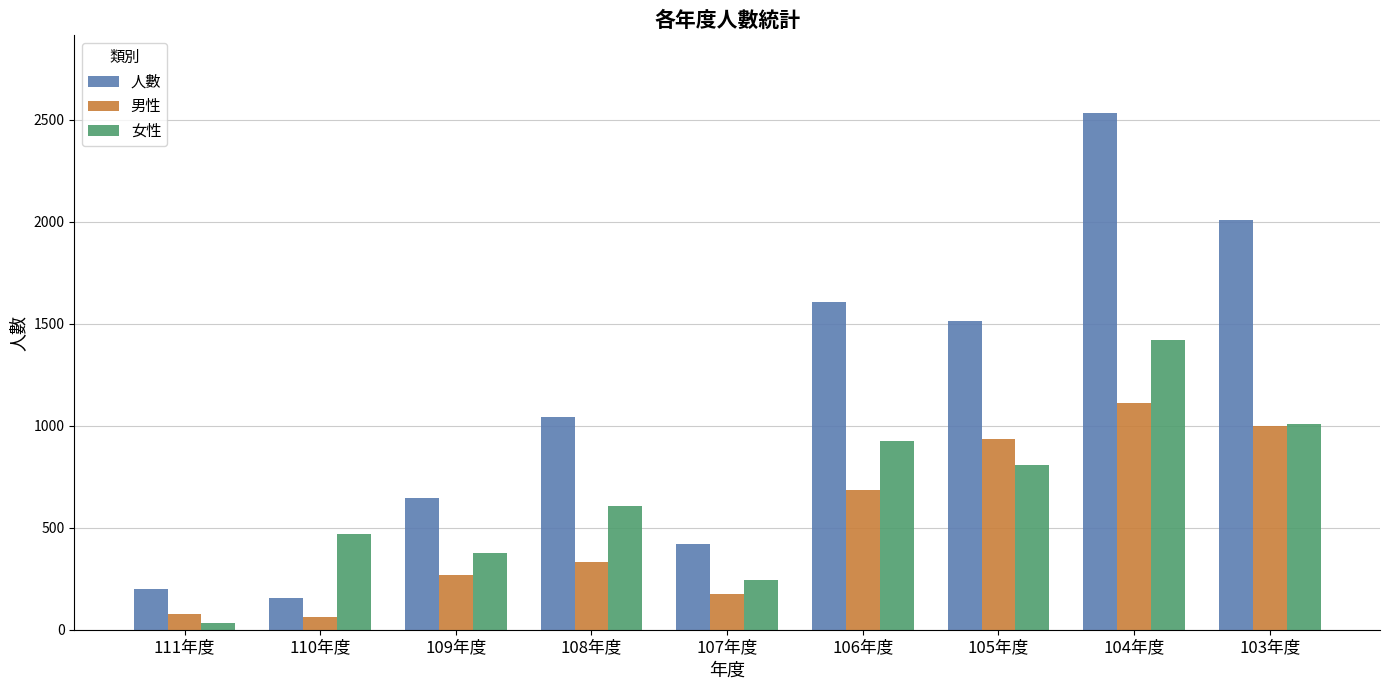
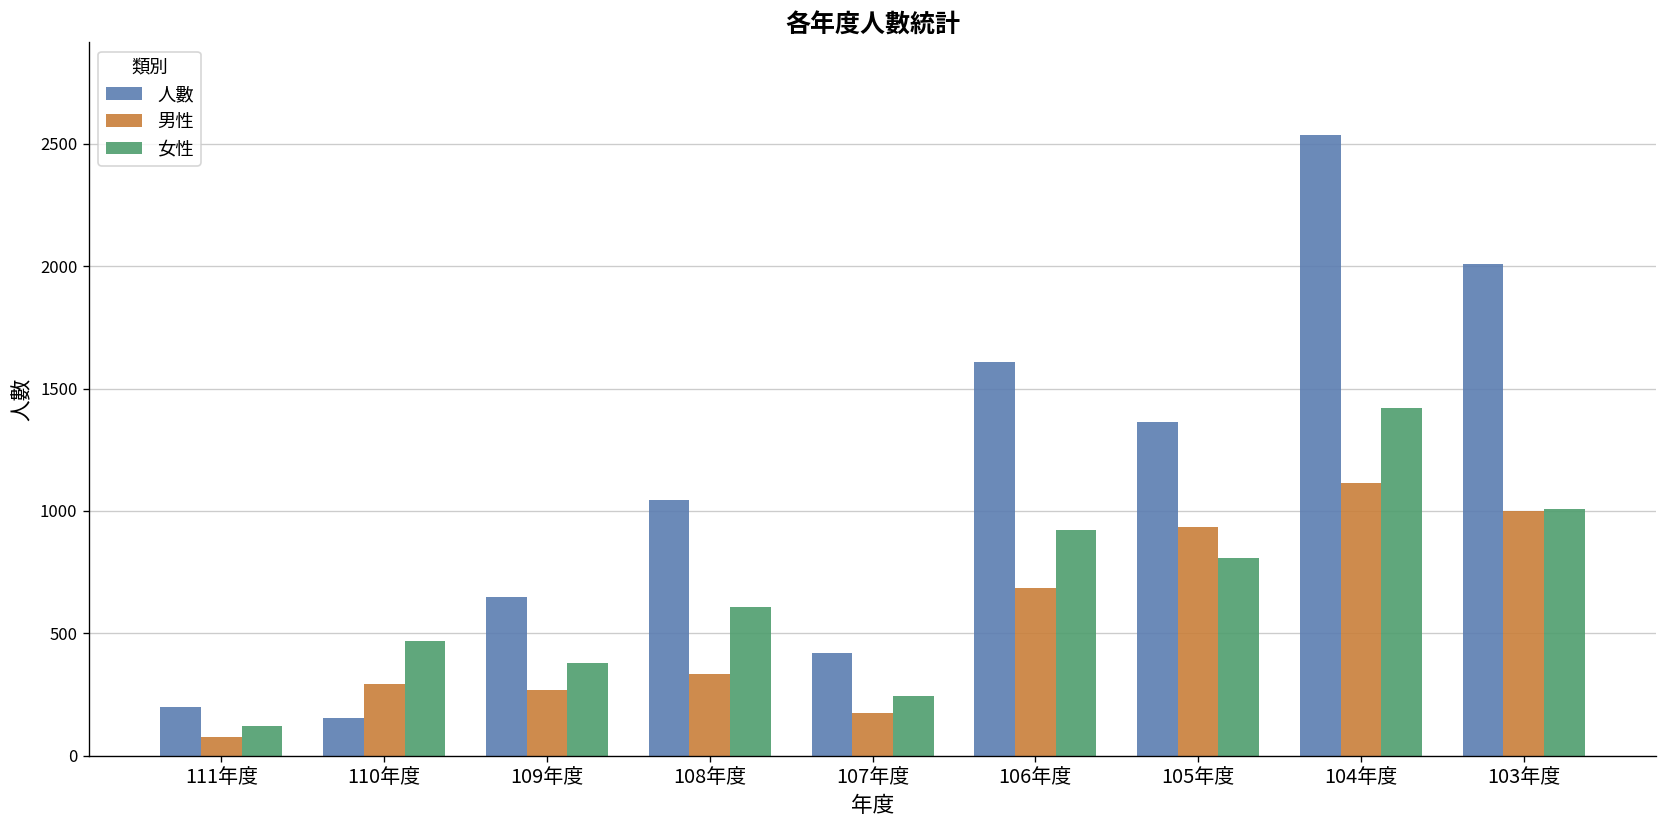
女性, 111年度: 40 -> 120
男性, 110年度: 60 -> 290
人數, 105年度: 1510 -> 1370
